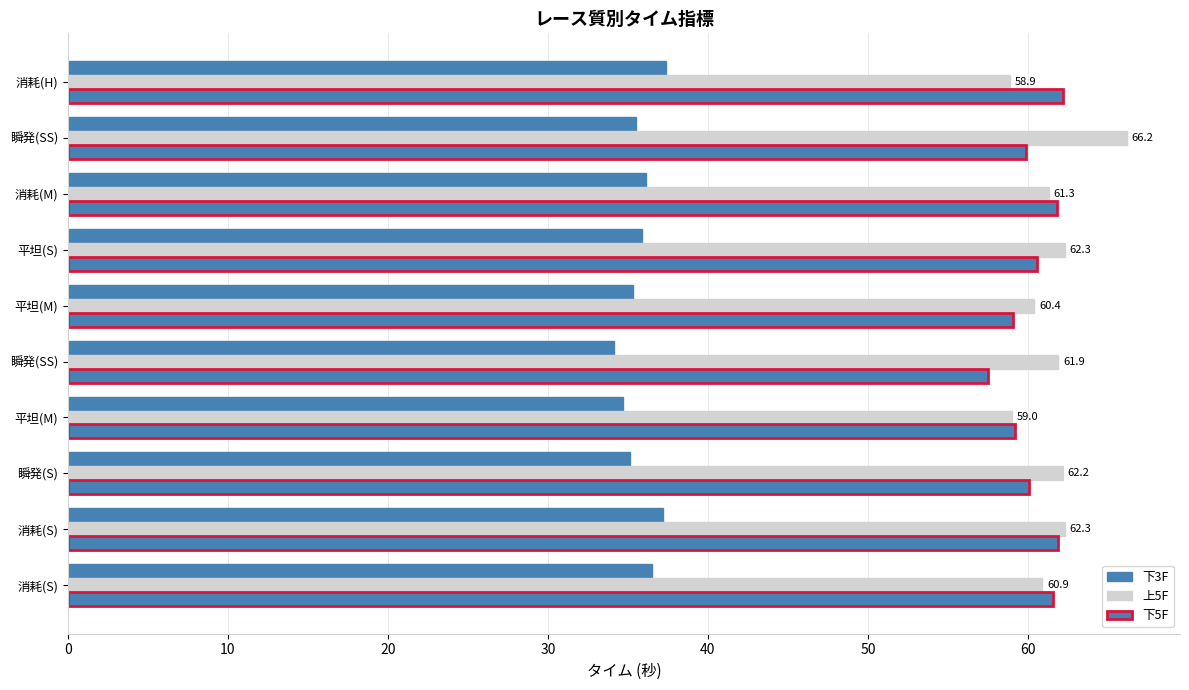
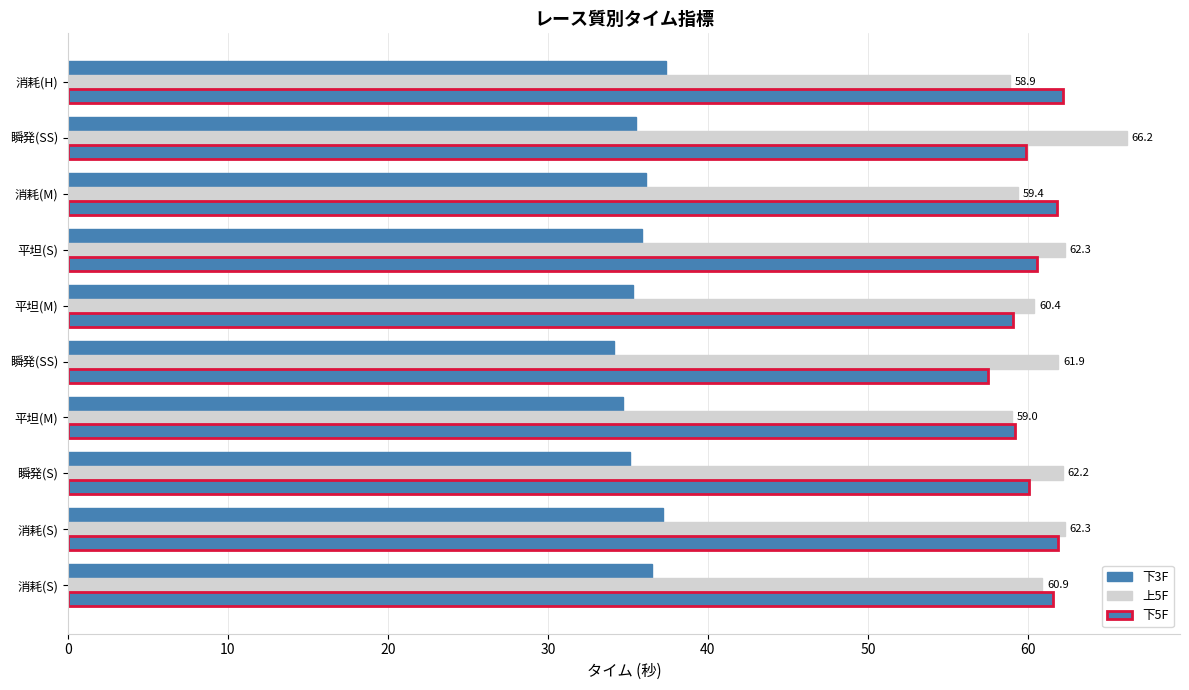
上5F, 消耗(M): 61.3 -> 59.4
